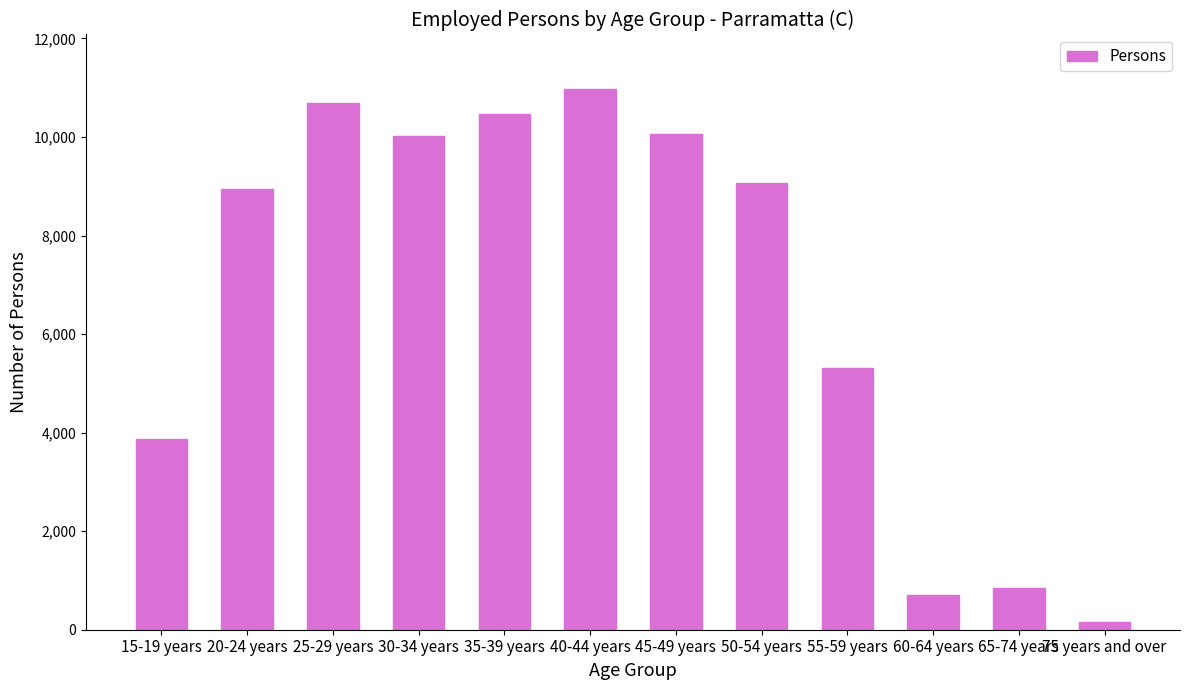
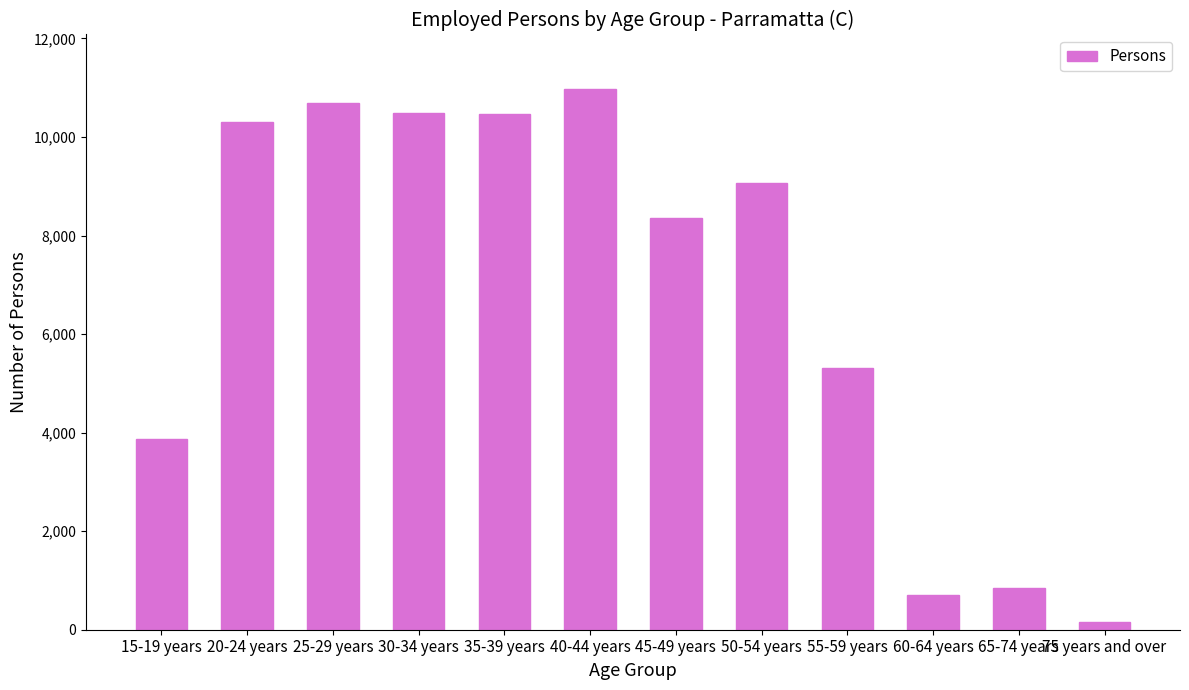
20-24 years: 8,900 -> 10,300
30-34 years: 10,000 -> 10,500
45-49 years: 10,100 -> 8,400
